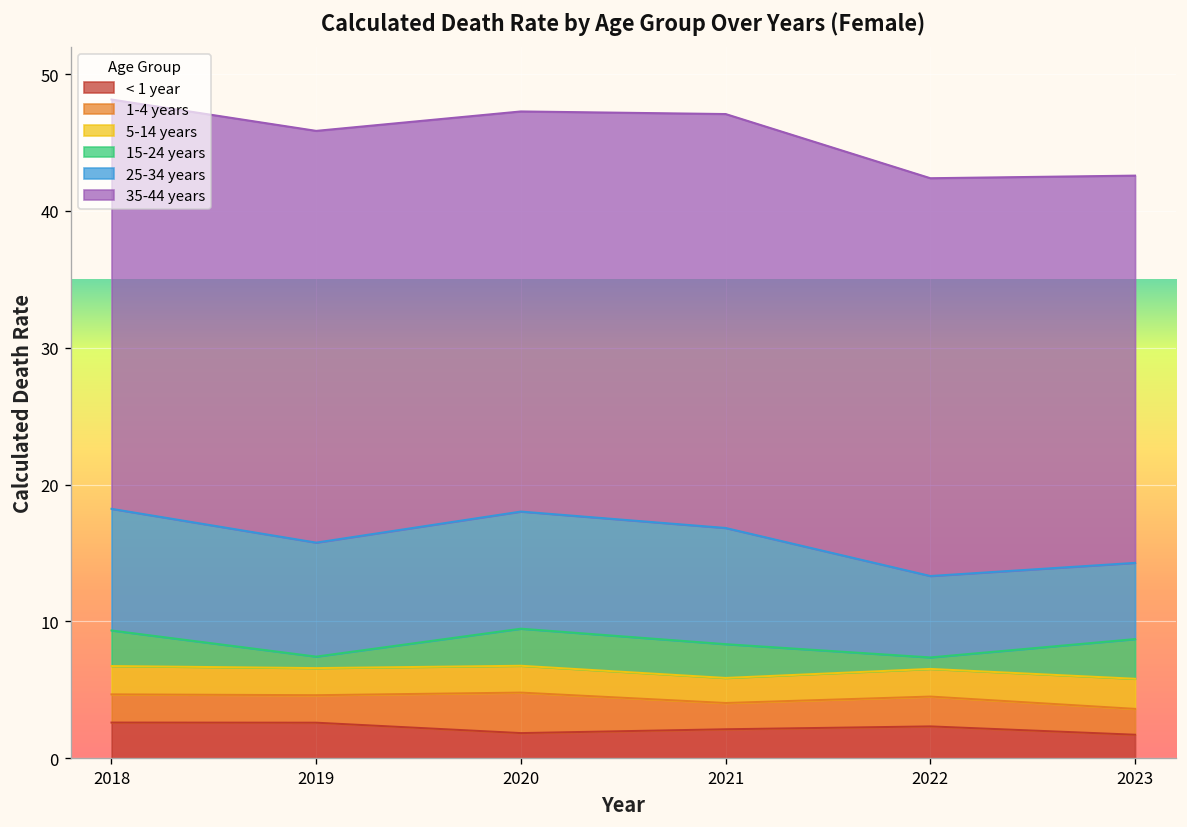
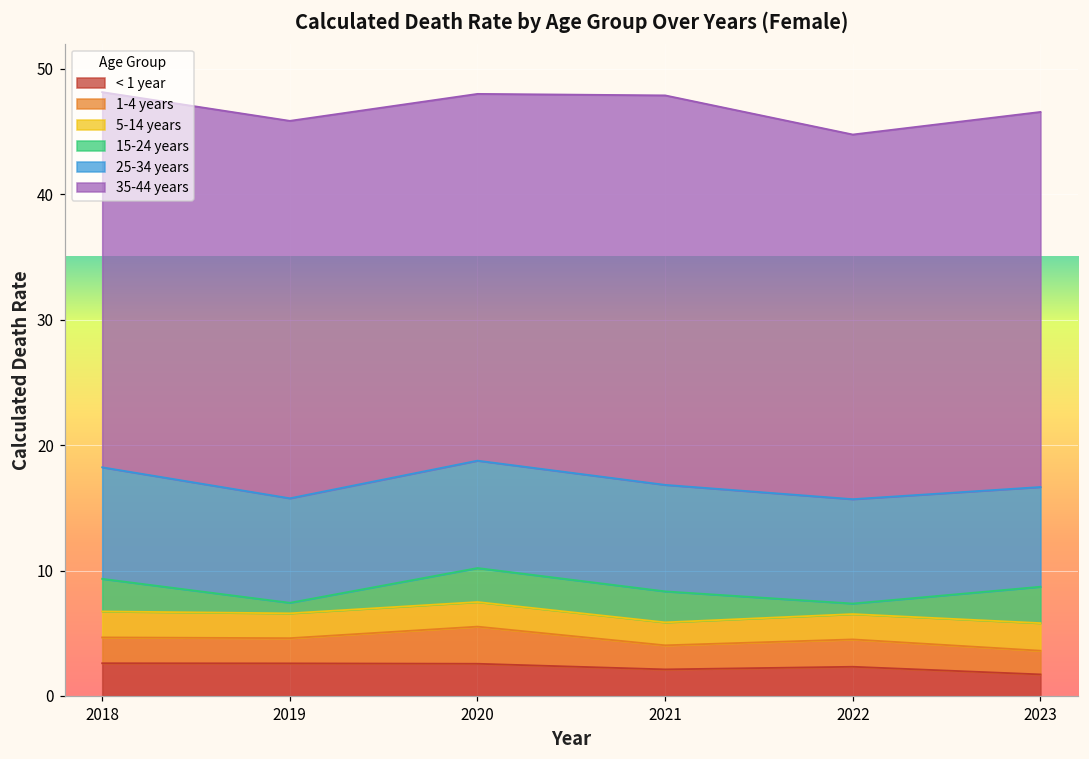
< 1 year, 2020: 1.8 -> 2.6
35-44 years, 2021: 30.3 -> 31.0
25-34 years, 2022: 6.0 -> 8.3
25-34 years, 2023: 5.6 -> 7.9
35-44 years, 2023: 28.3 -> 29.9
